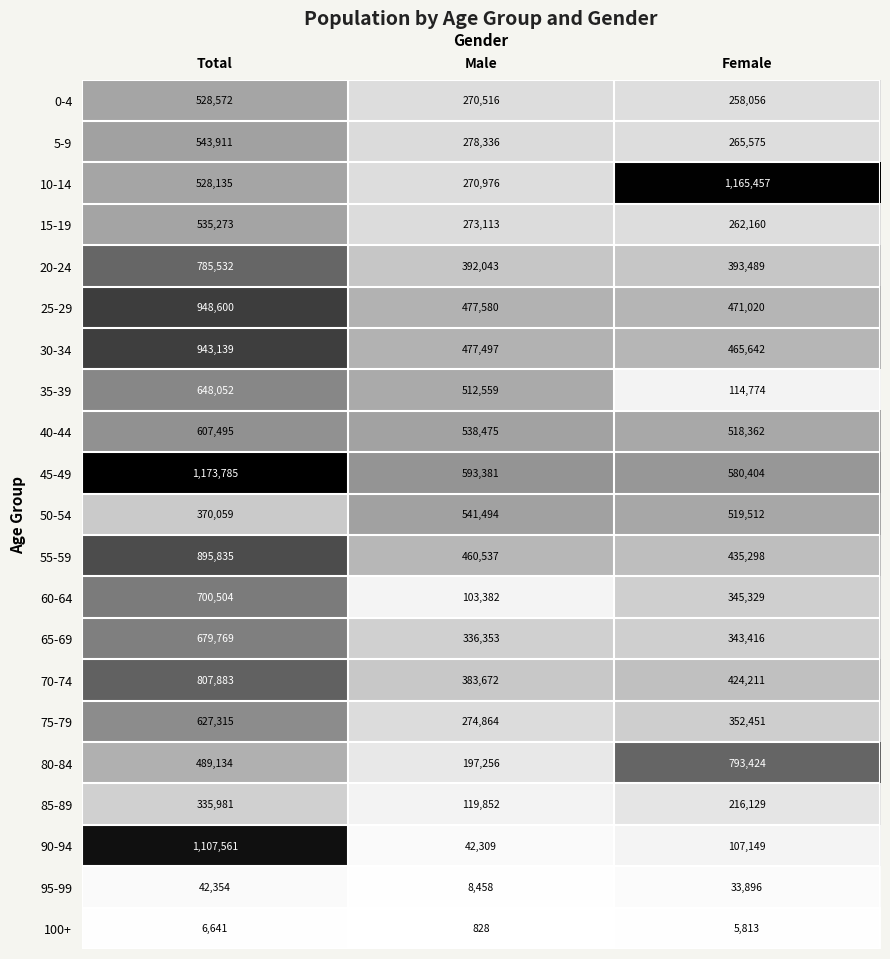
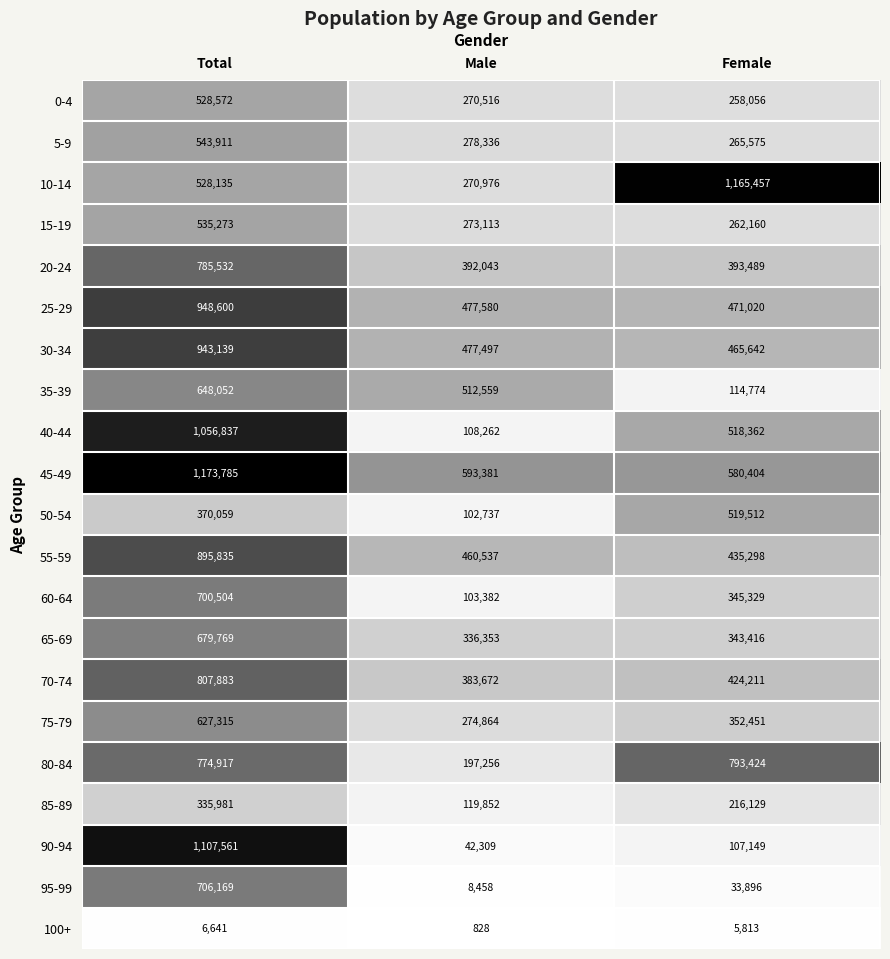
40-44, Total: 607,495 -> 1,056,837
40-44, Male: 538,475 -> 108,262
50-54, Male: 541,494 -> 102,737
80-84, Total: 489,134 -> 774,917
95-99, Total: 42,354 -> 706,169
